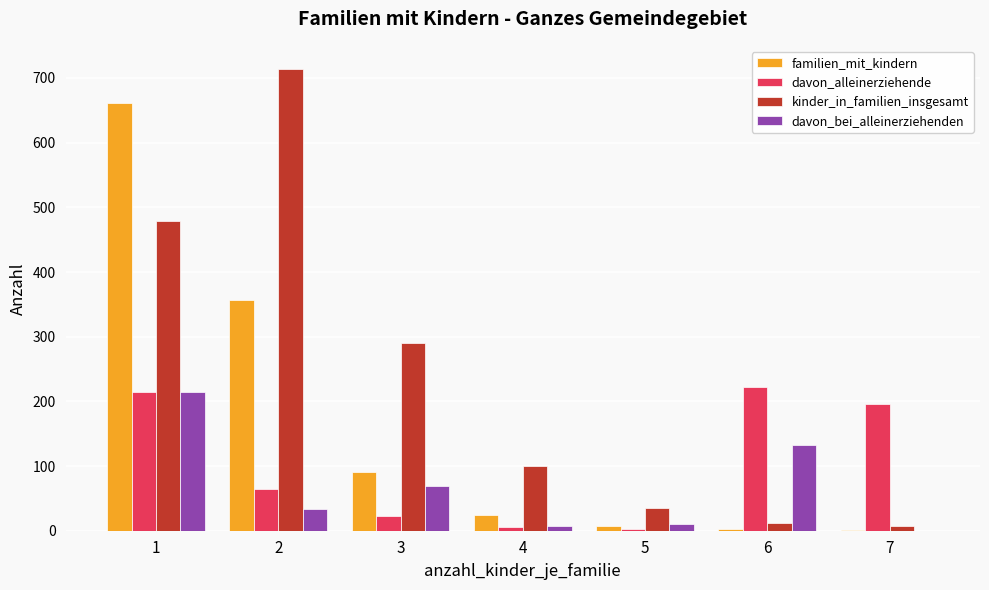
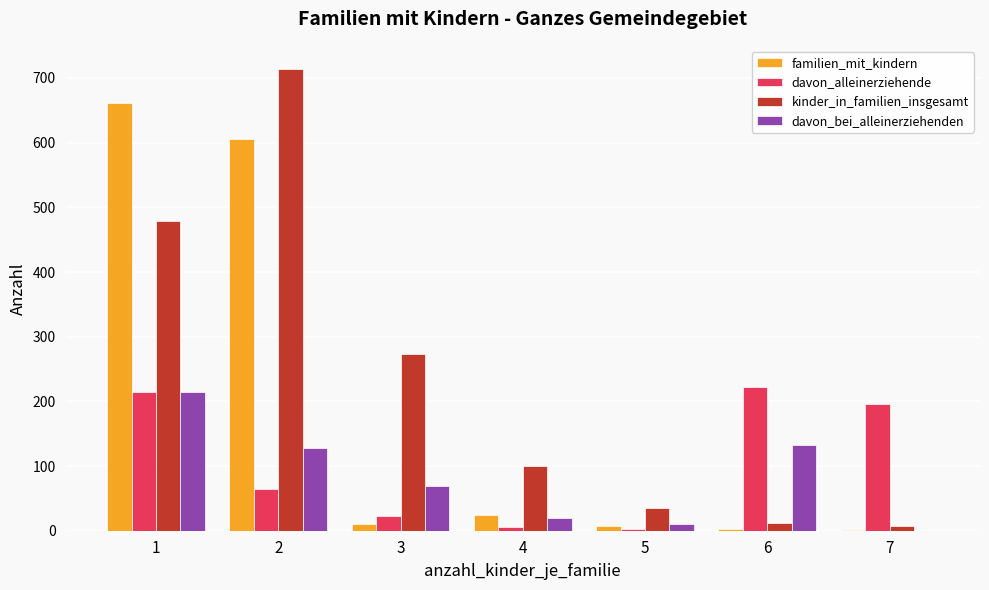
familien_mit_kindern, 2: 360 -> 610
davon_bei_alleinerziehenden, 2: 30 -> 130
familien_mit_kindern, 3: 90 -> 10
kinder_in_familien_insgesamt, 3: 290 -> 270
davon_bei_alleinerziehenden, 4: 10 -> 20
